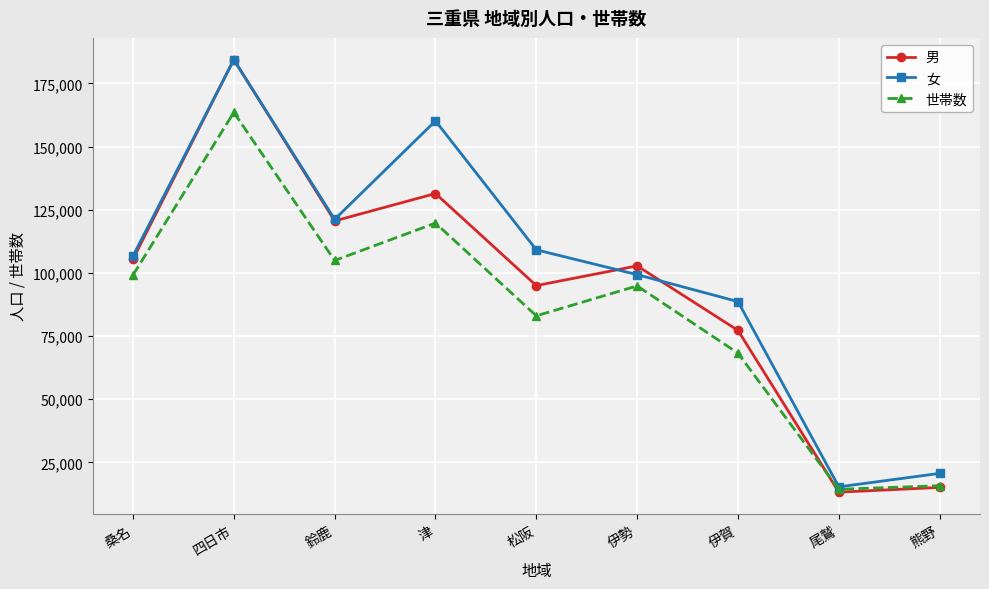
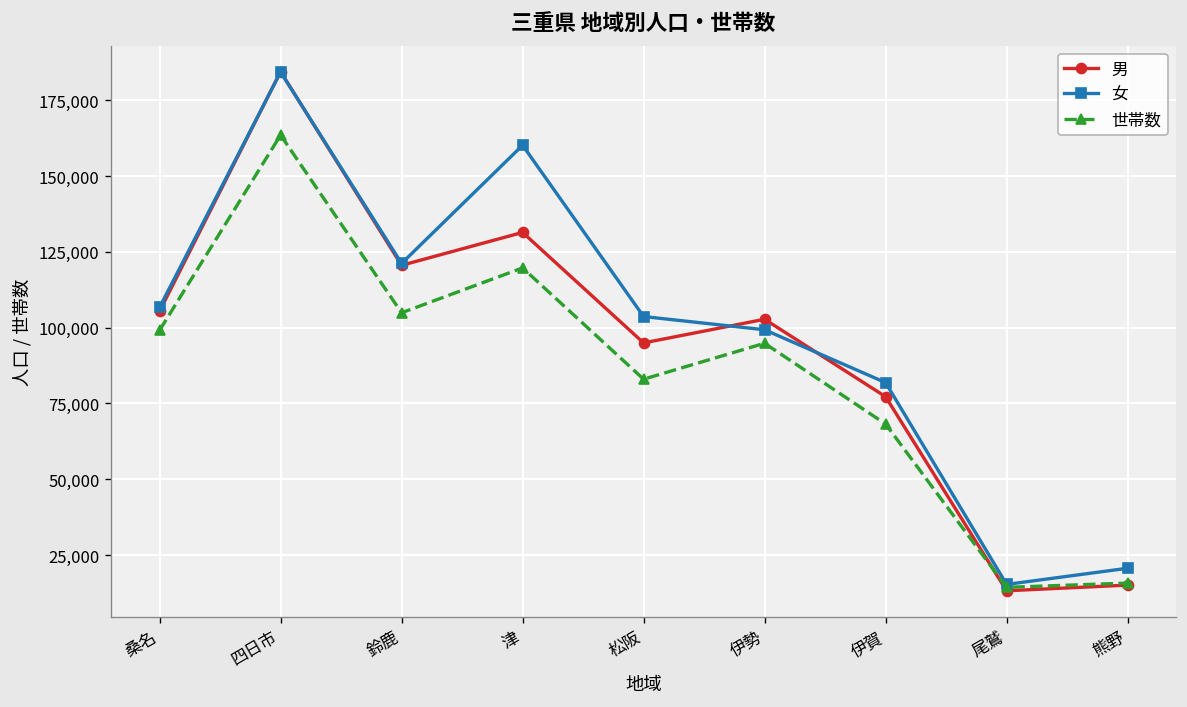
女, 松阪: 109,000 -> 104,000
女, 伊賀: 89,000 -> 82,000
